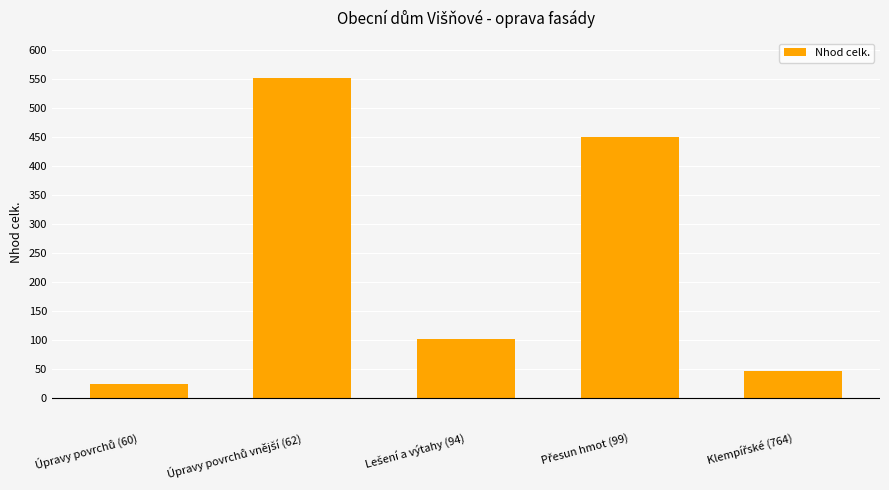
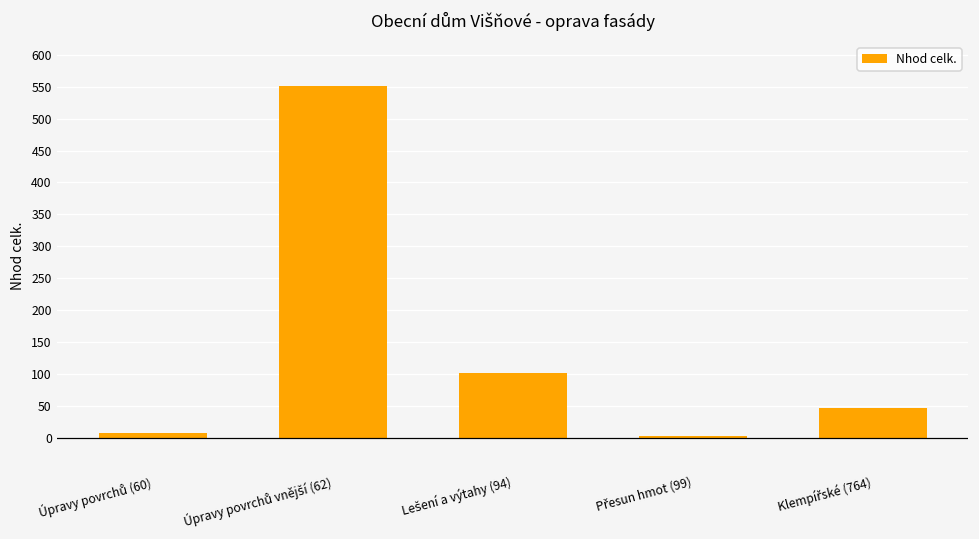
Úpravy povrchů (60): 20 -> 10
Přesun hmot (99): 450 -> 0
